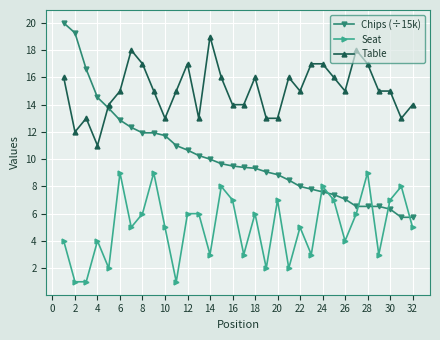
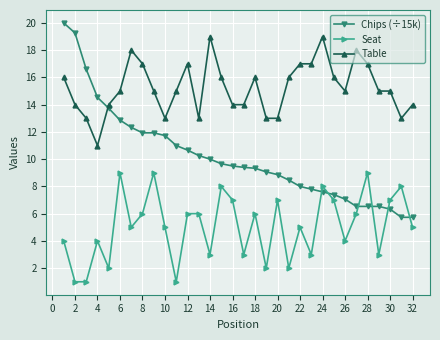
Table, 2: 12 -> 14
Table, 22: 15 -> 17
Table, 24: 17 -> 19
